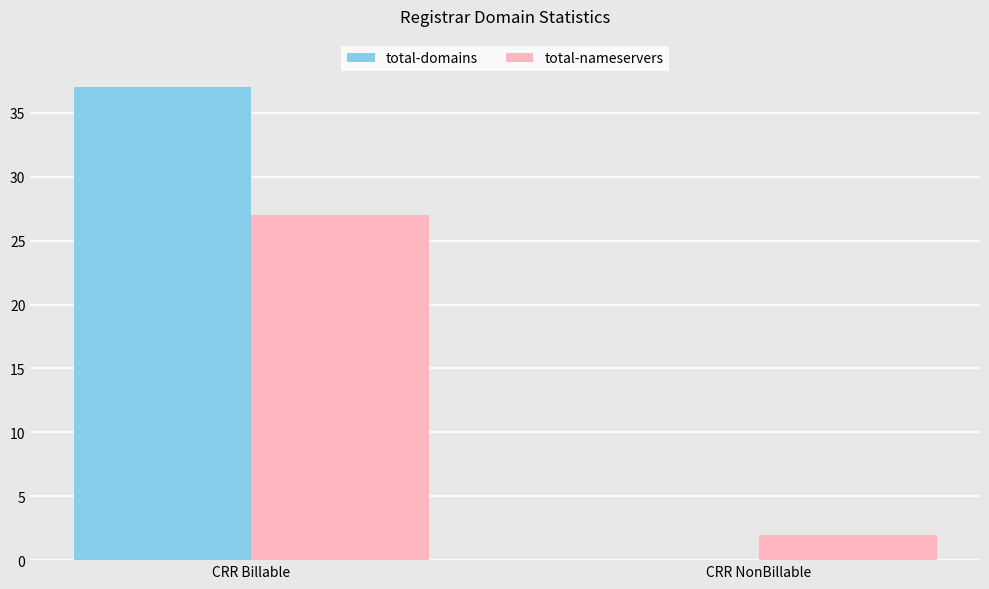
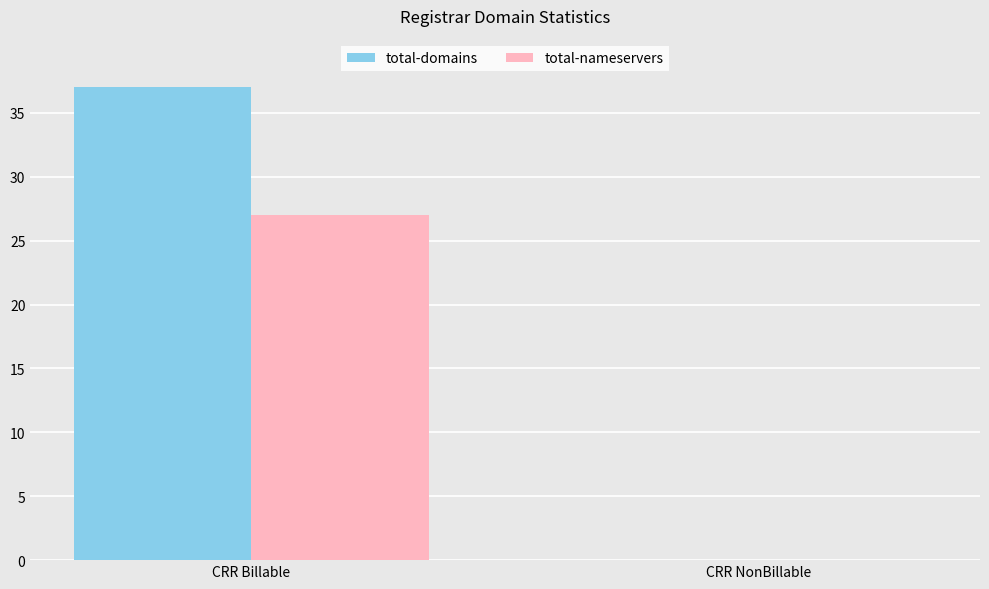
total-nameservers, CRR NonBillable: 2 -> 0
